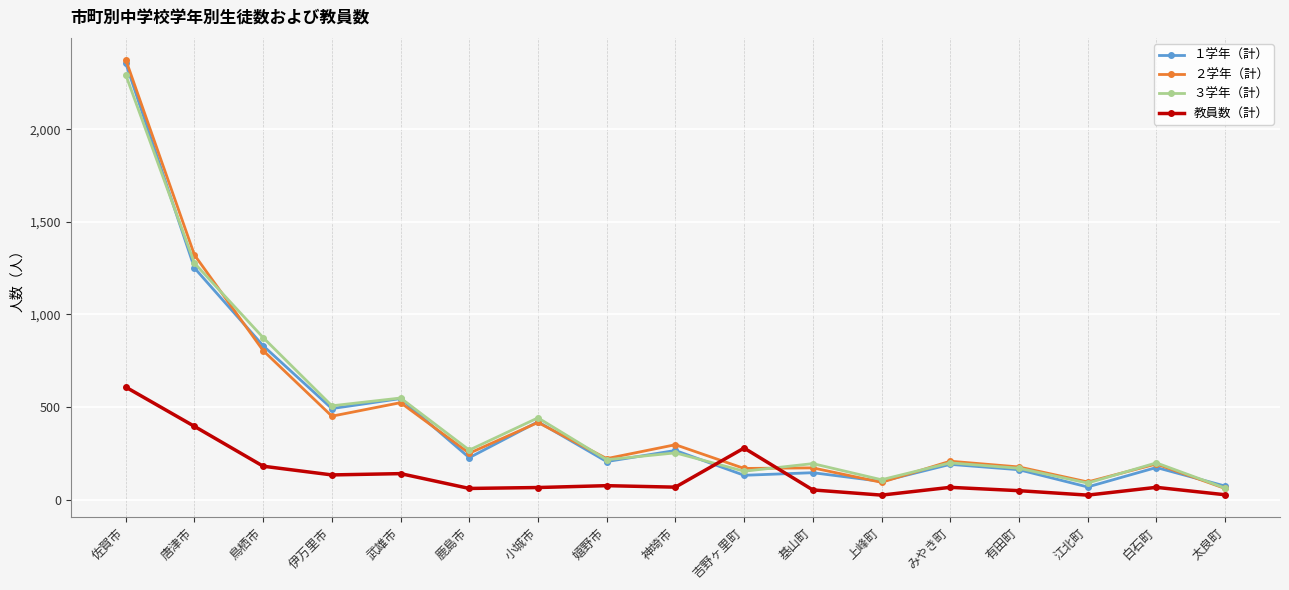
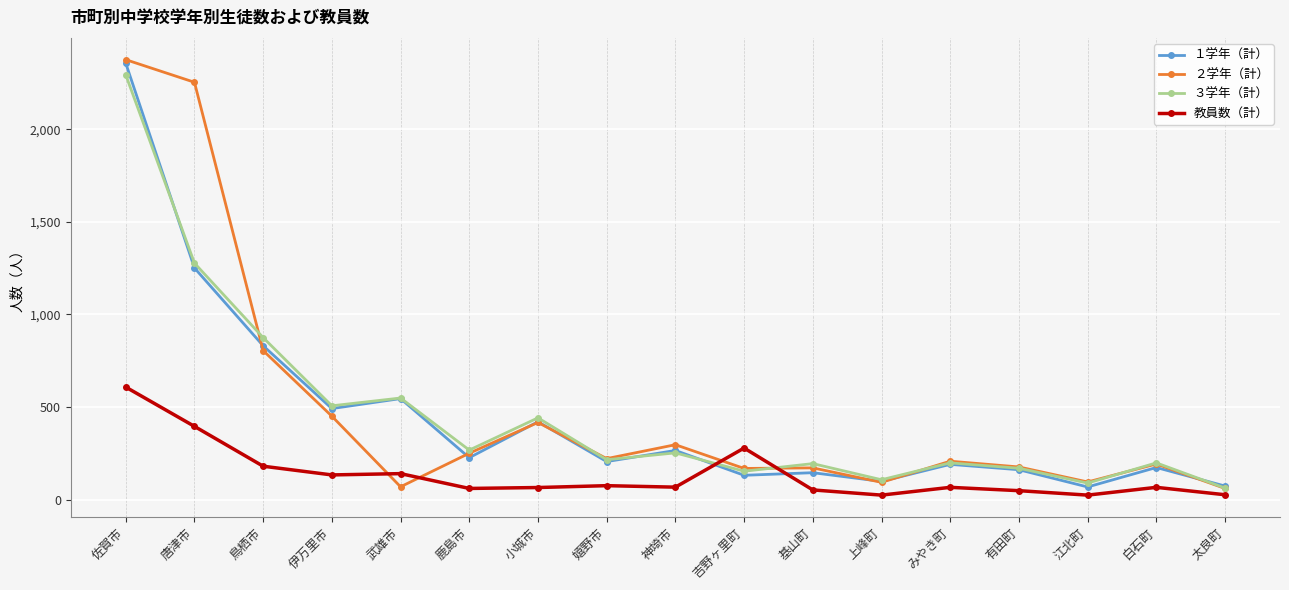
２学年（計）, 唐津市: 1,320 -> 2,250
２学年（計）, 武雄市: 520 -> 70
